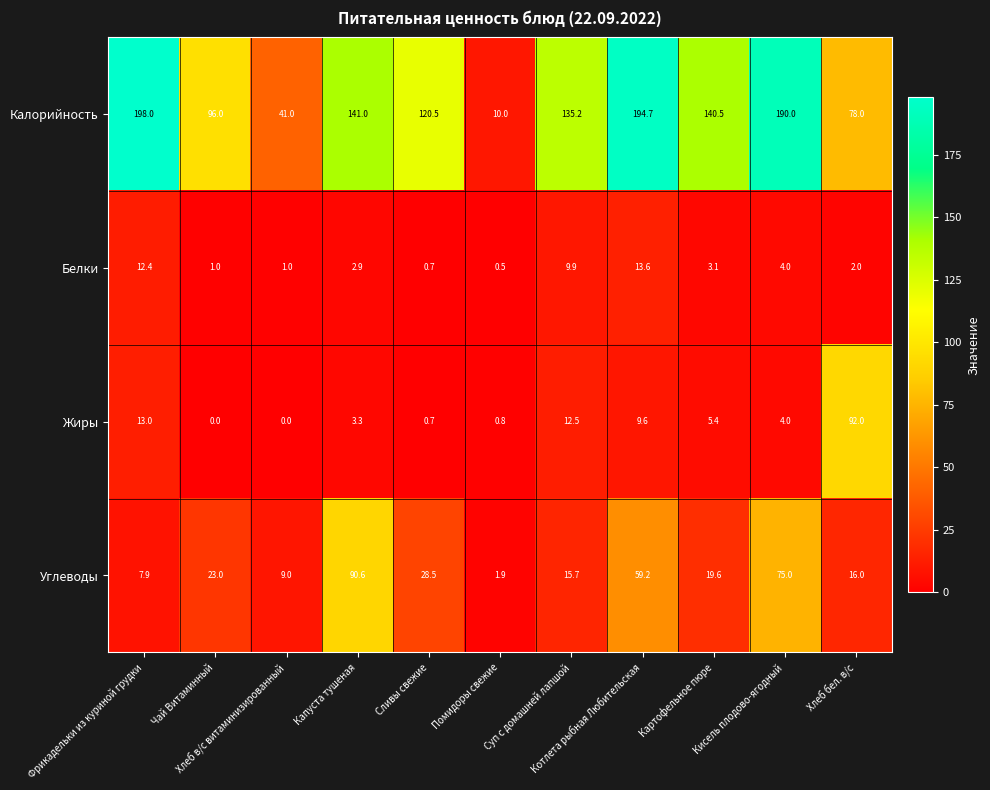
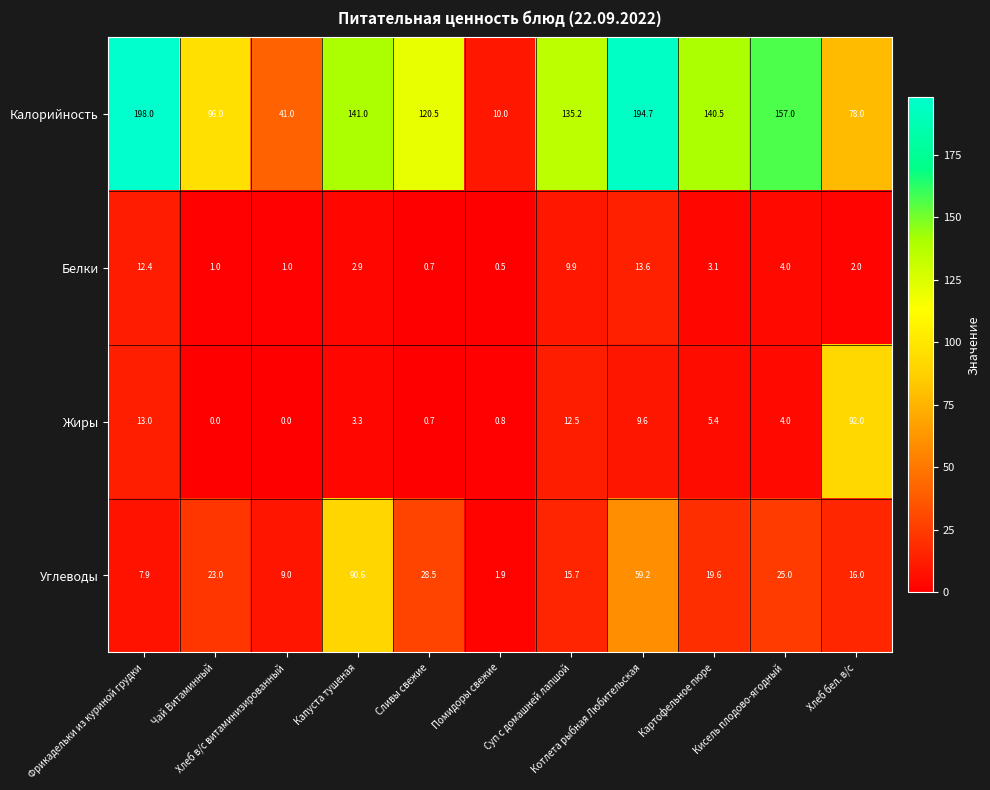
Калорийность, Кисель плодово-ягодный: 190.0 -> 157.0
Углеводы, Кисель плодово-ягодный: 75.0 -> 25.0
